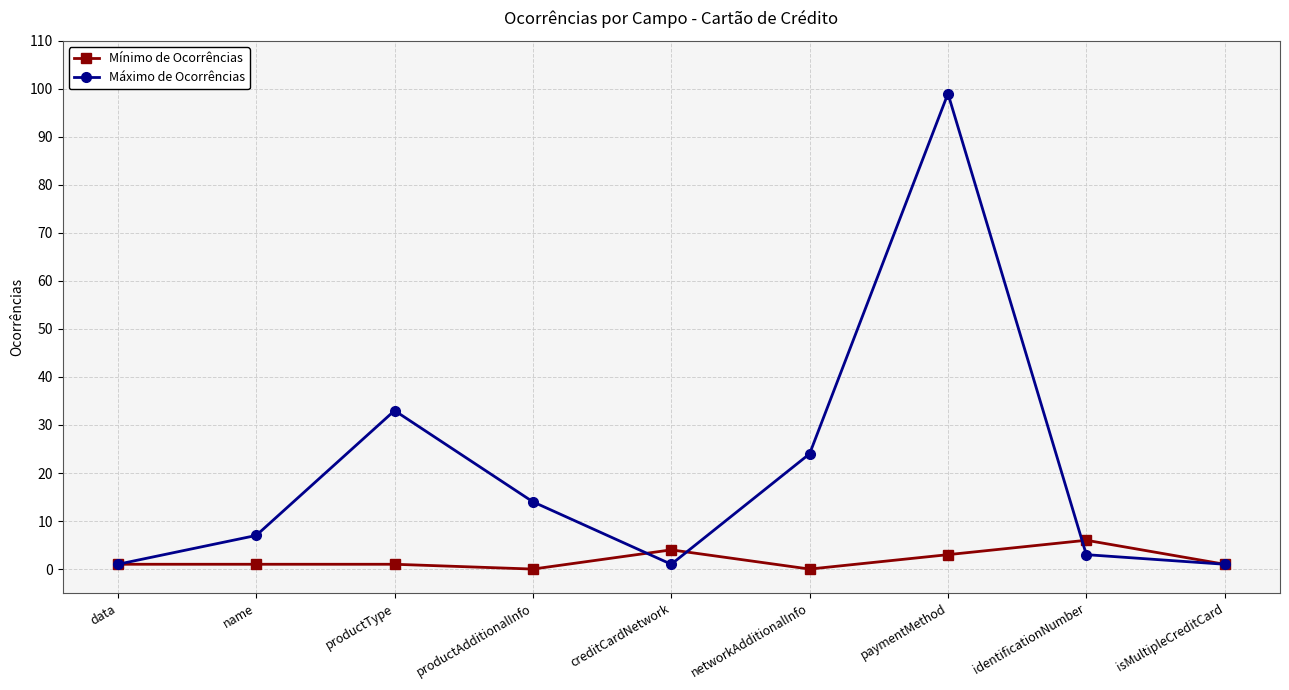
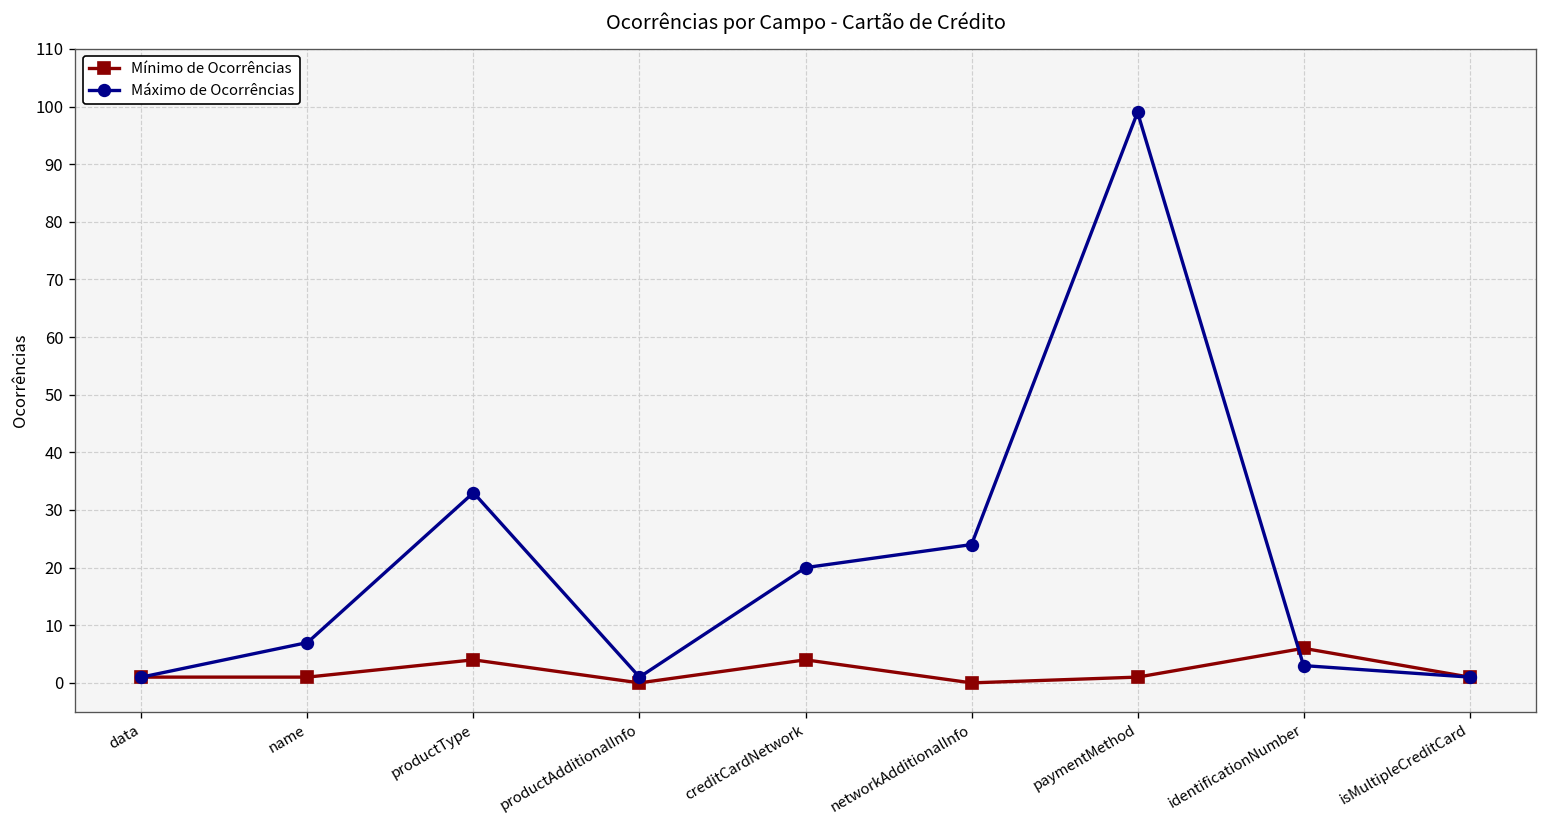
Mínimo de Ocorrências, productType: 1 -> 4
Máximo de Ocorrências, productAdditionalInfo: 14 -> 1
Máximo de Ocorrências, creditCardNetwork: 1 -> 20
Mínimo de Ocorrências, paymentMethod: 3 -> 1
